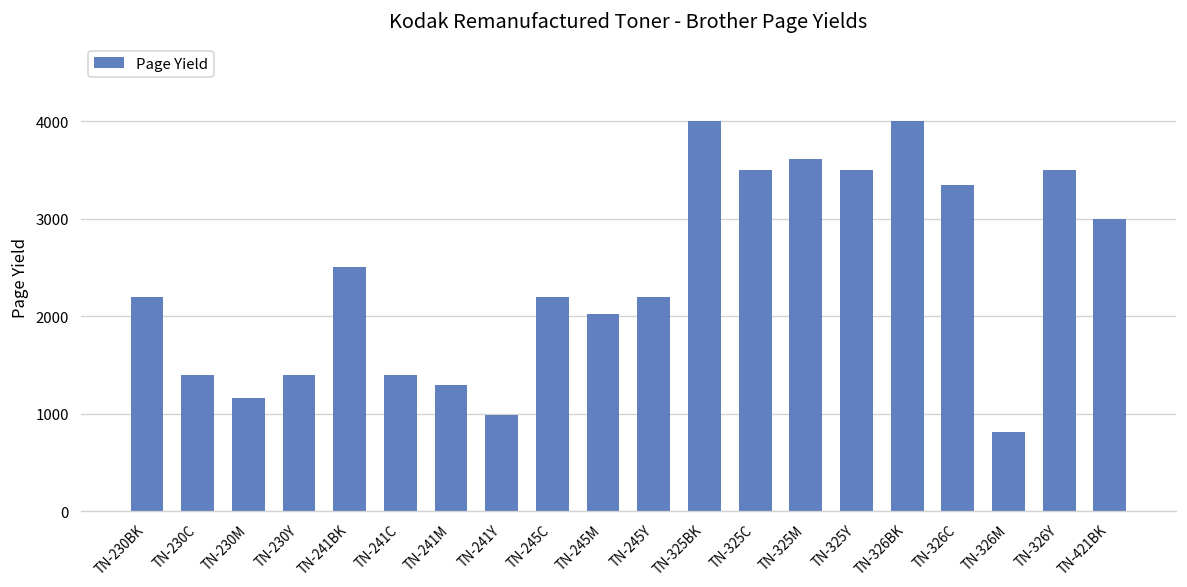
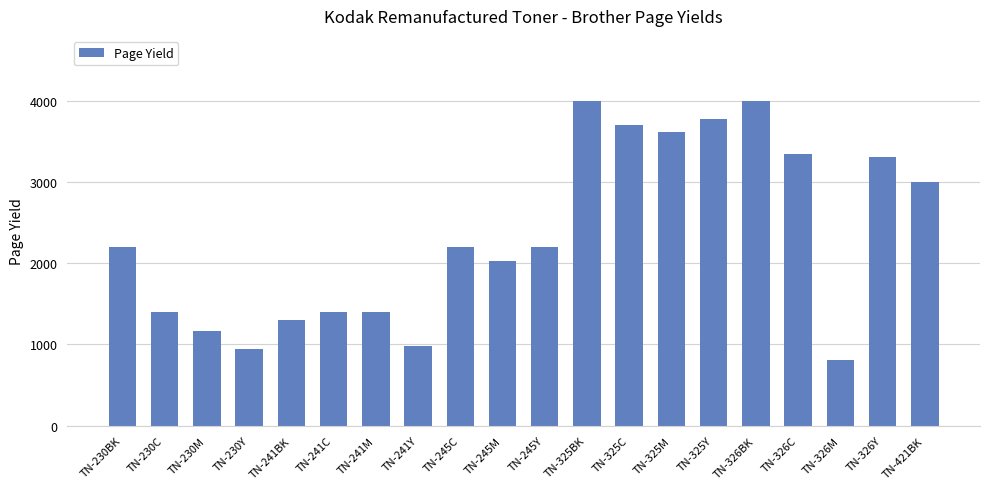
TN-230Y: 1400 -> 900
TN-241BK: 2500 -> 1300
TN-241M: 1300 -> 1400
TN-325C: 3500 -> 3700
TN-325Y: 3500 -> 3800
TN-326Y: 3500 -> 3300
